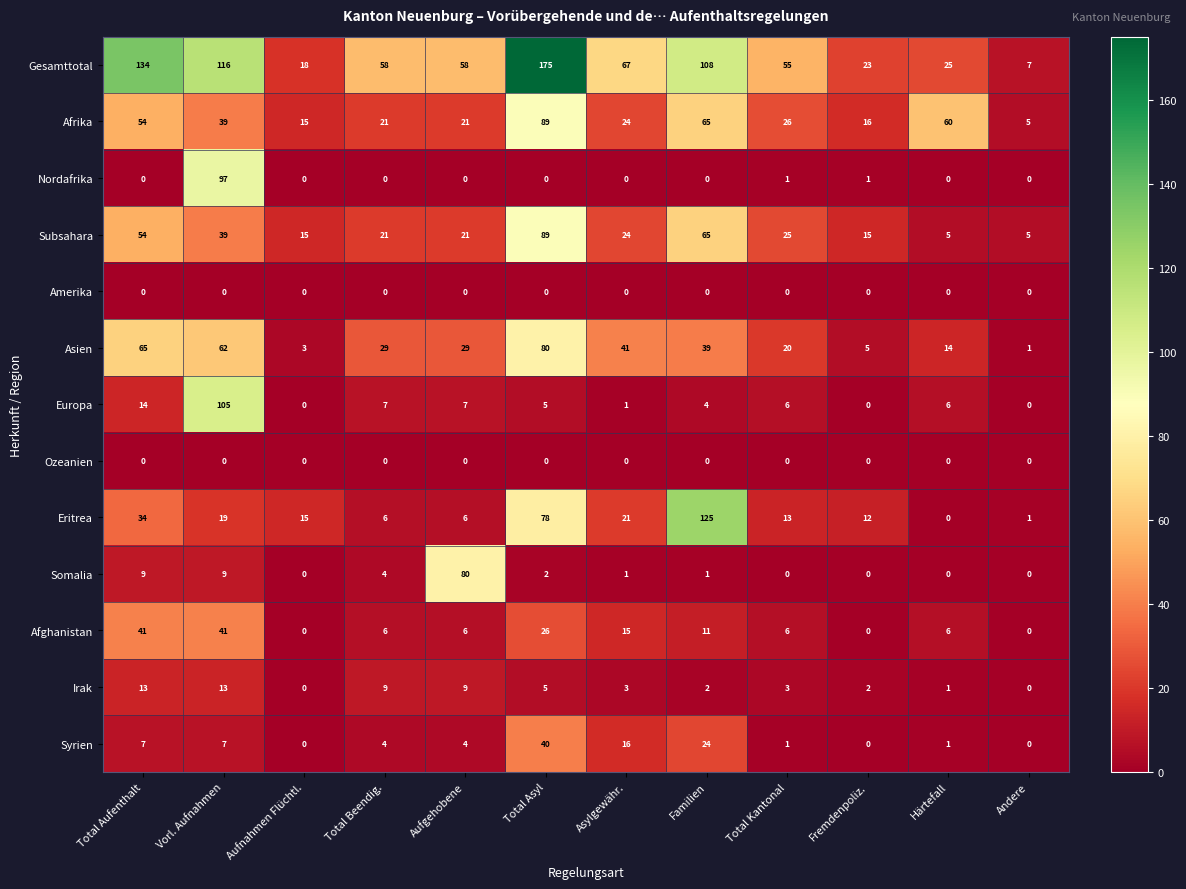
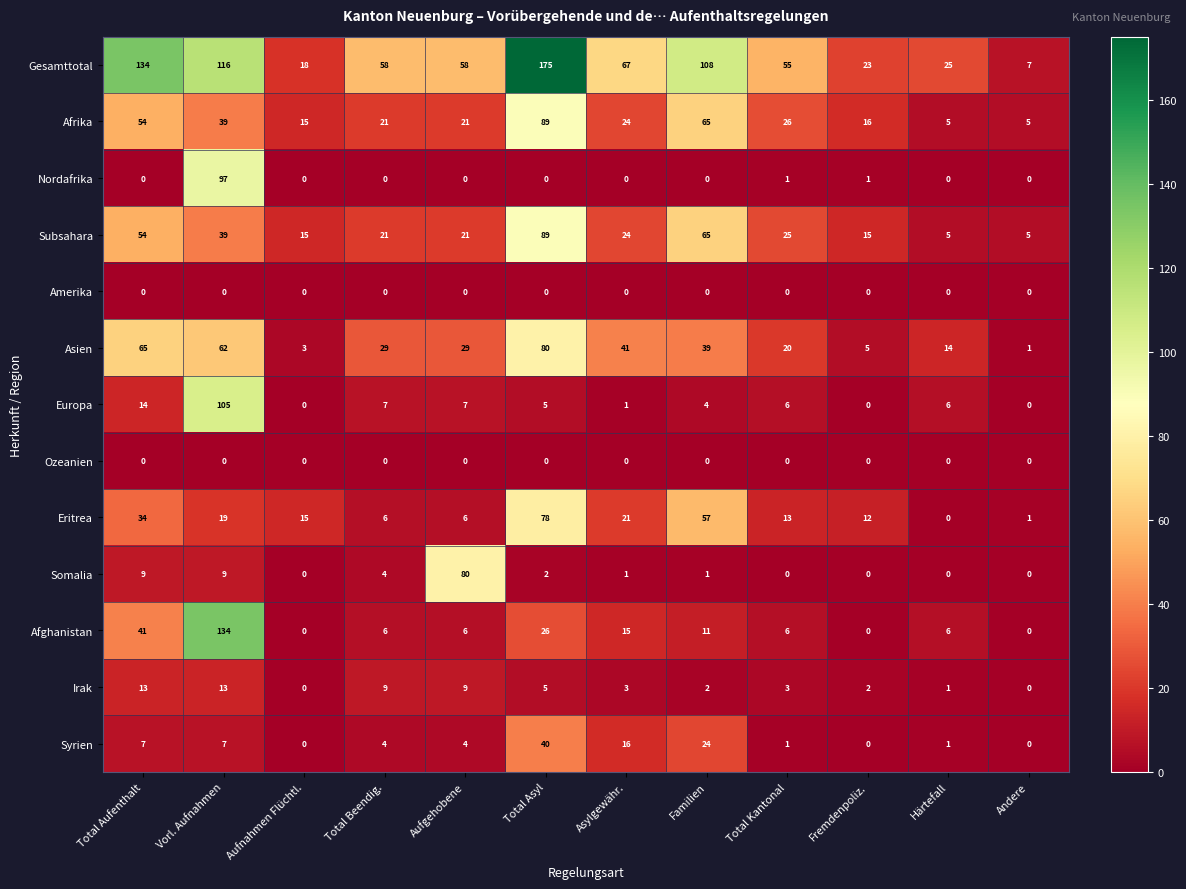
Afrika, Härtefall: 60 -> 5
Eritrea, Familien: 125 -> 57
Afghanistan, Vorl. Aufnahmen: 41 -> 134
